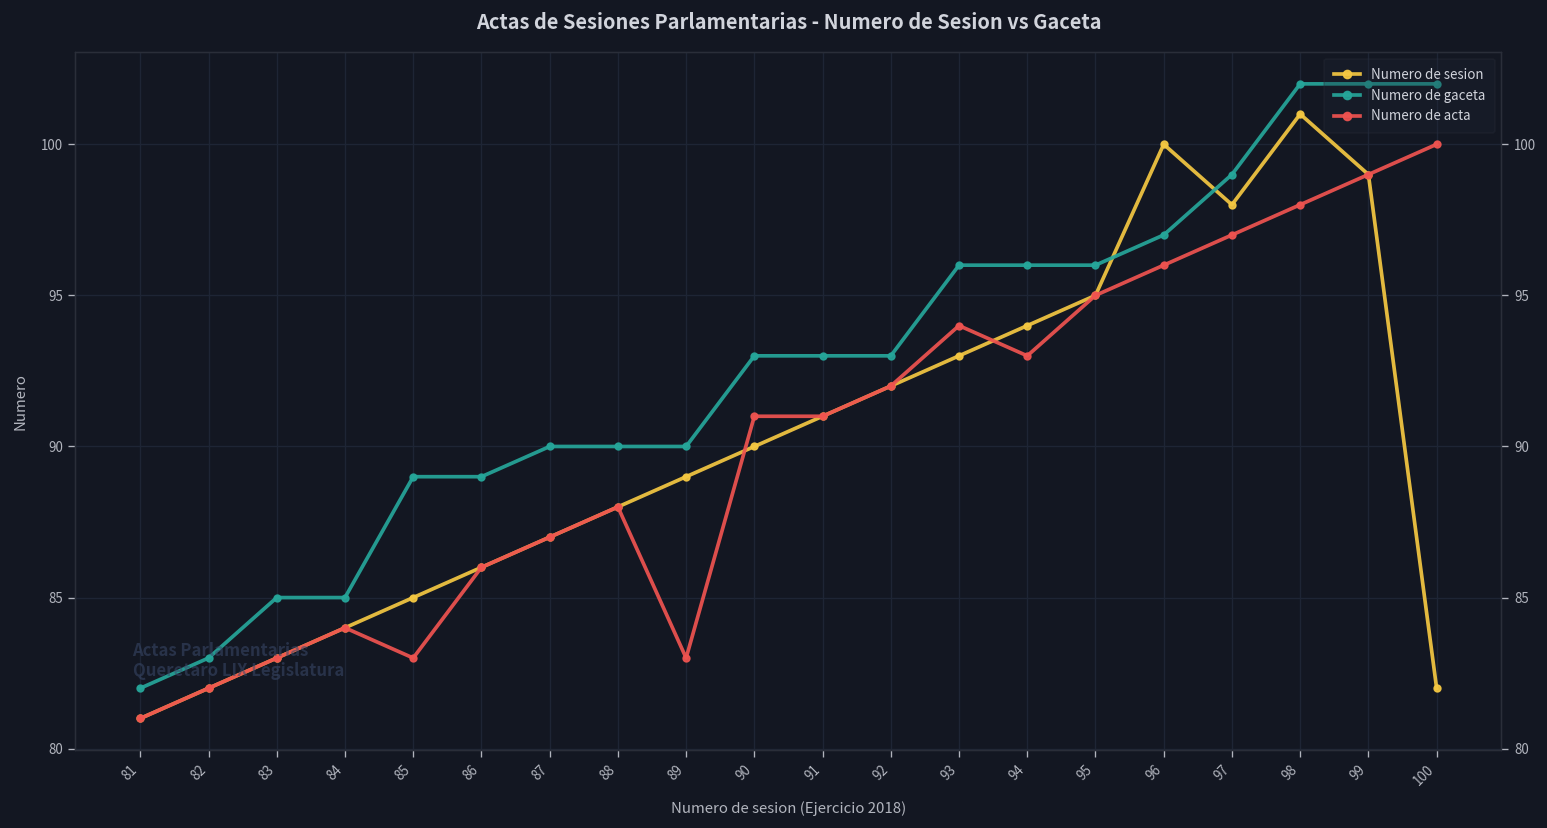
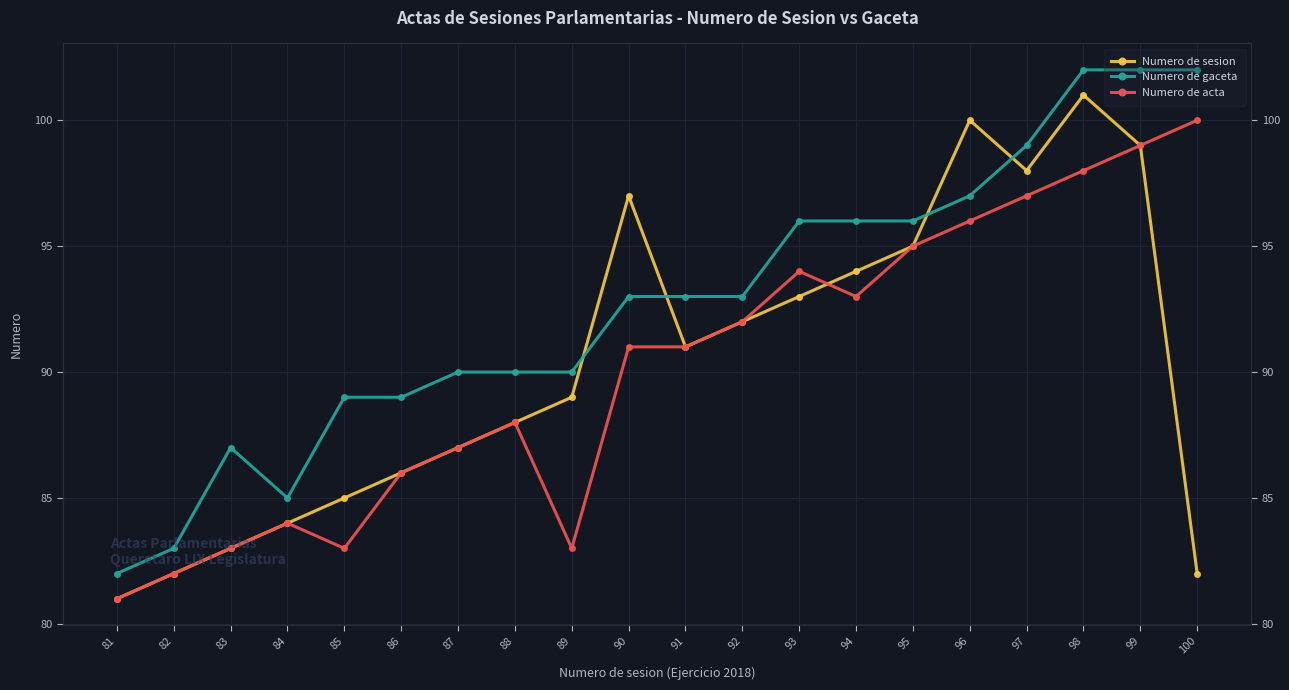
Numero de gaceta, 83: 85 -> 87
Numero de sesion, 90: 90 -> 97
